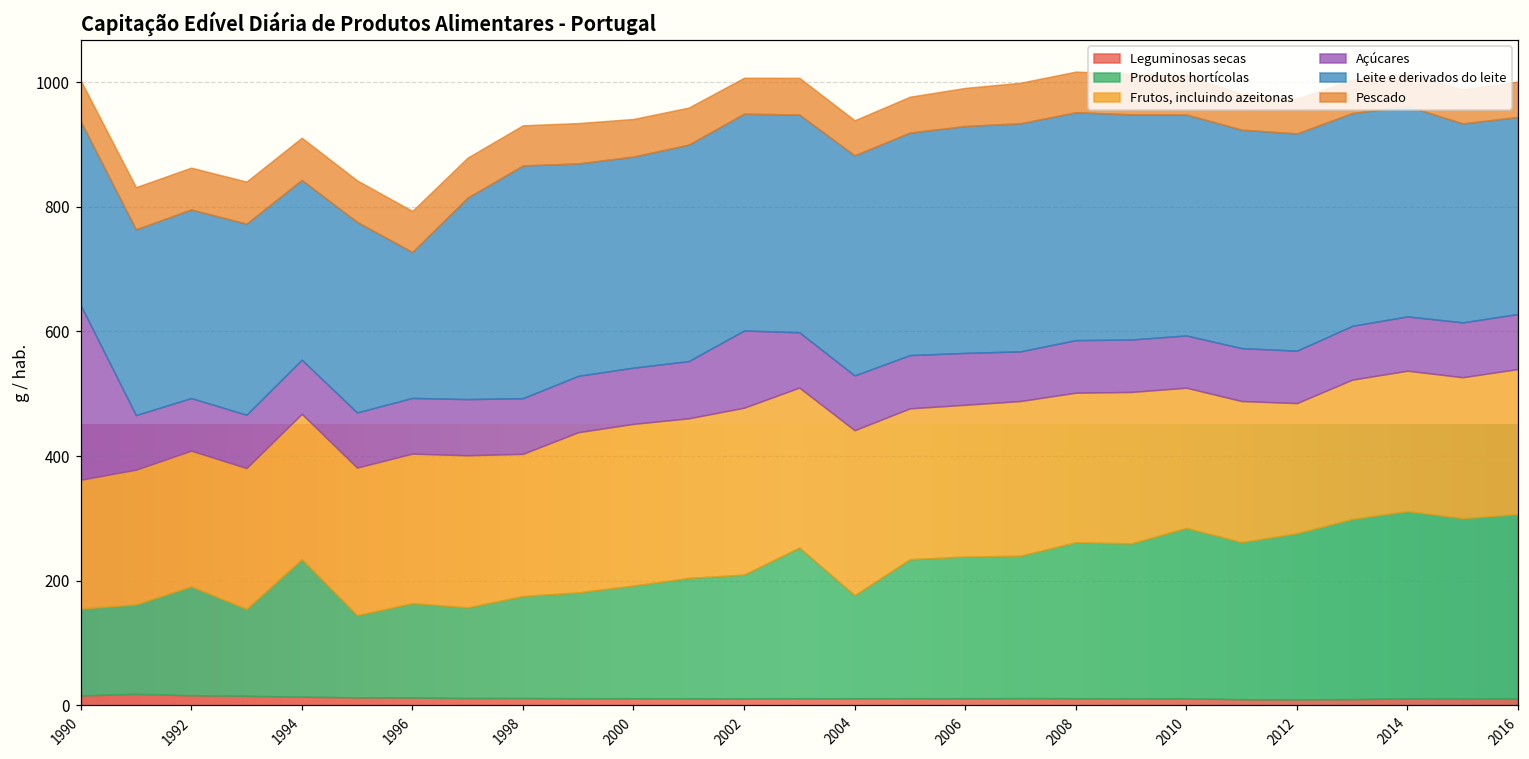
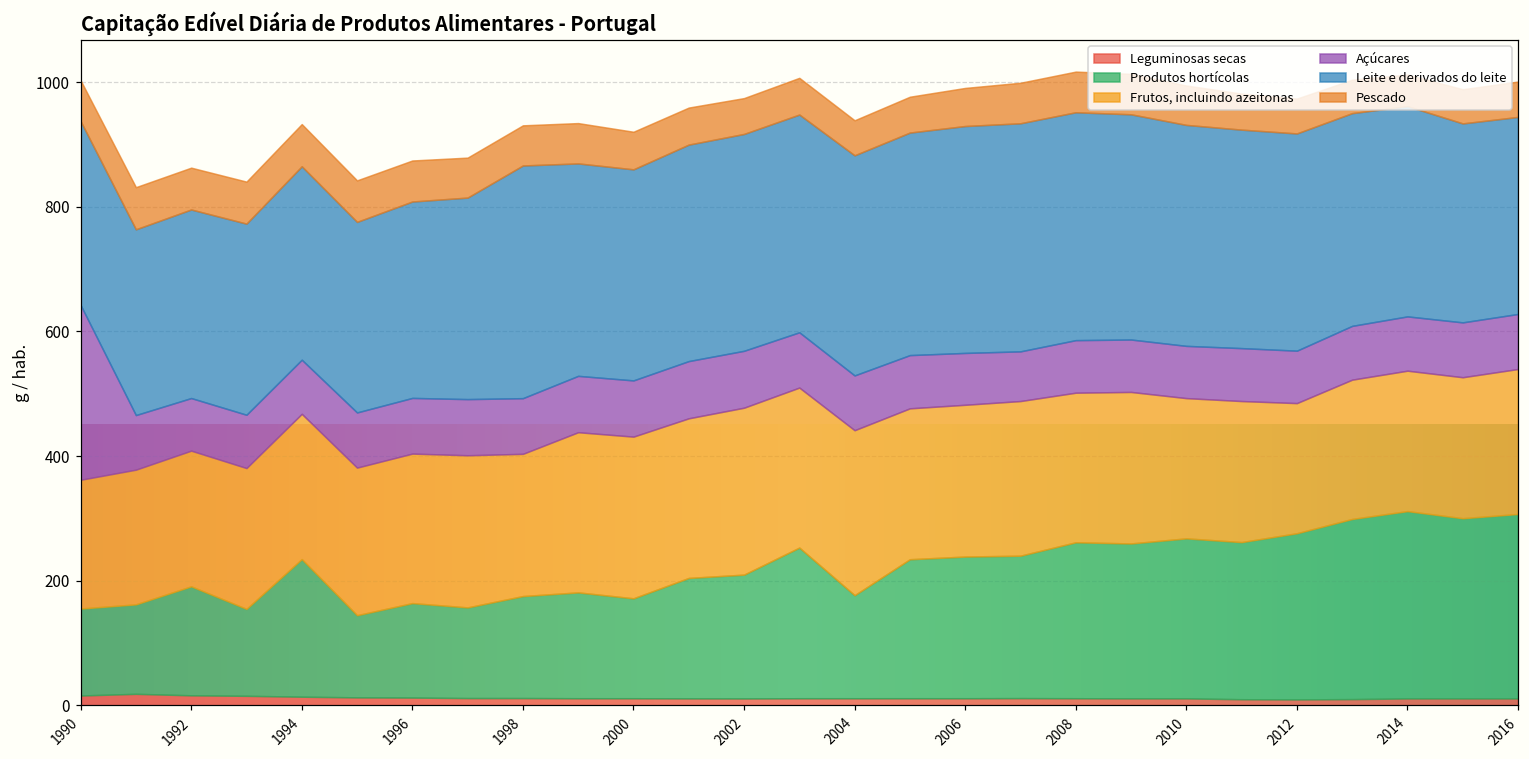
Leite e derivados do leite, 1994: 290 -> 310
Leite e derivados do leite, 1996: 230 -> 320
Produtos hortícolas, 2000: 180 -> 160
Açúcares, 2002: 120 -> 90
Produtos hortícolas, 2010: 270 -> 260
